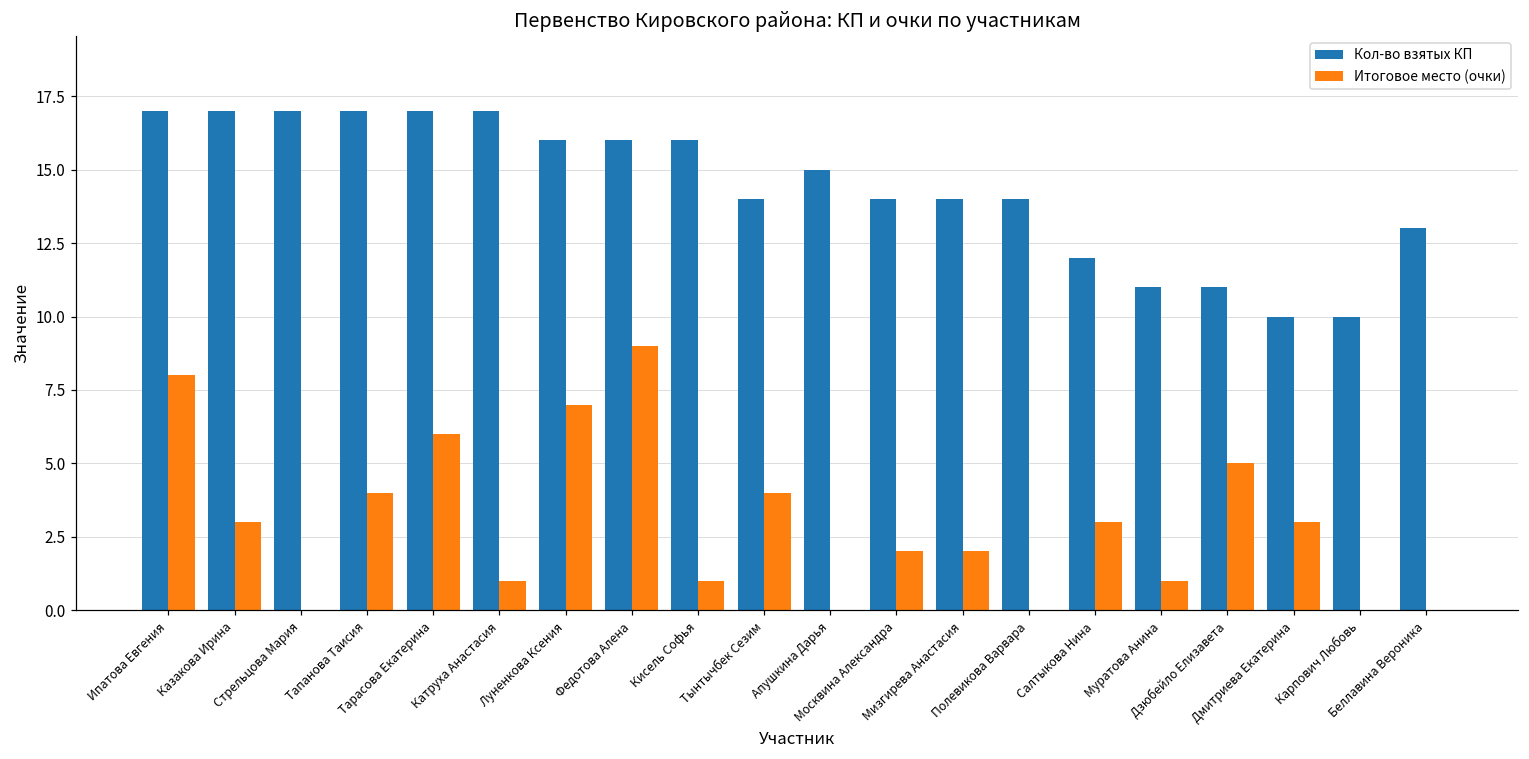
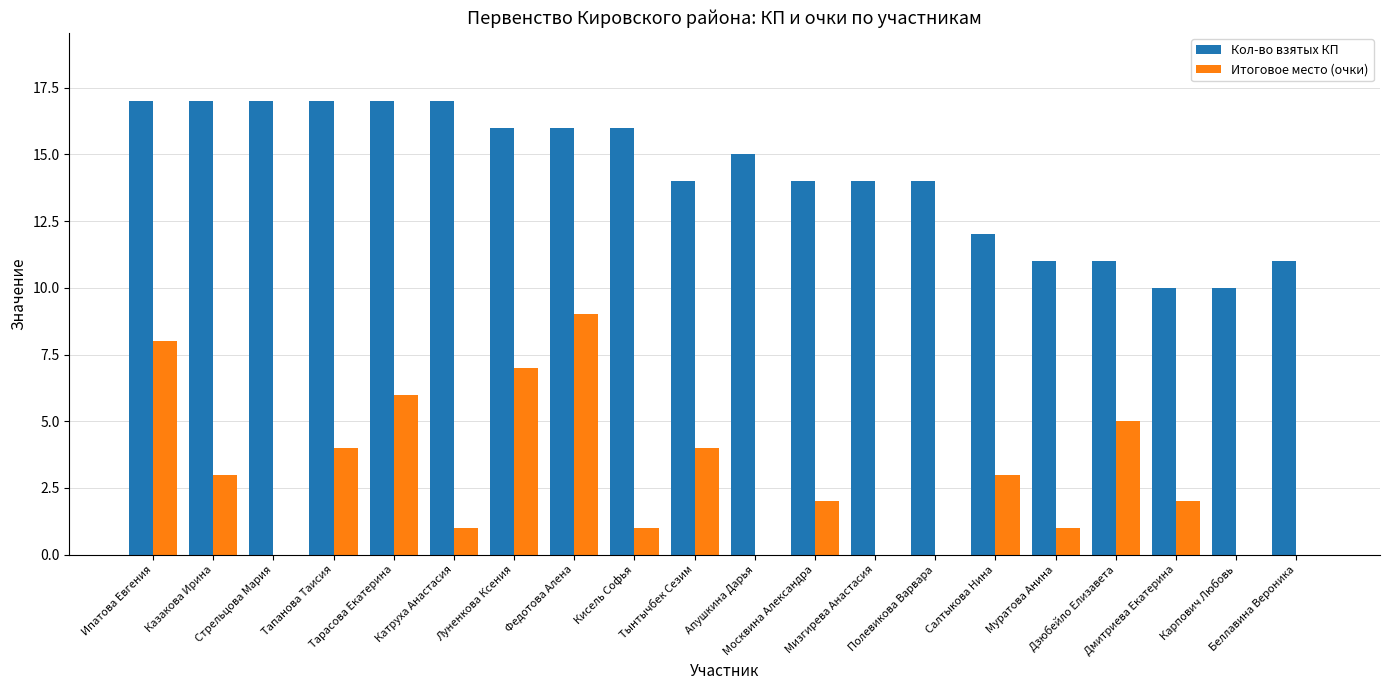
Итоговое место (очки), Мизгирева Анастасия: 2 -> 0
Итоговое место (очки), Дмитриева Екатерина: 3 -> 2
Кол-во взятых КП, Беллавина Вероника: 13 -> 11
